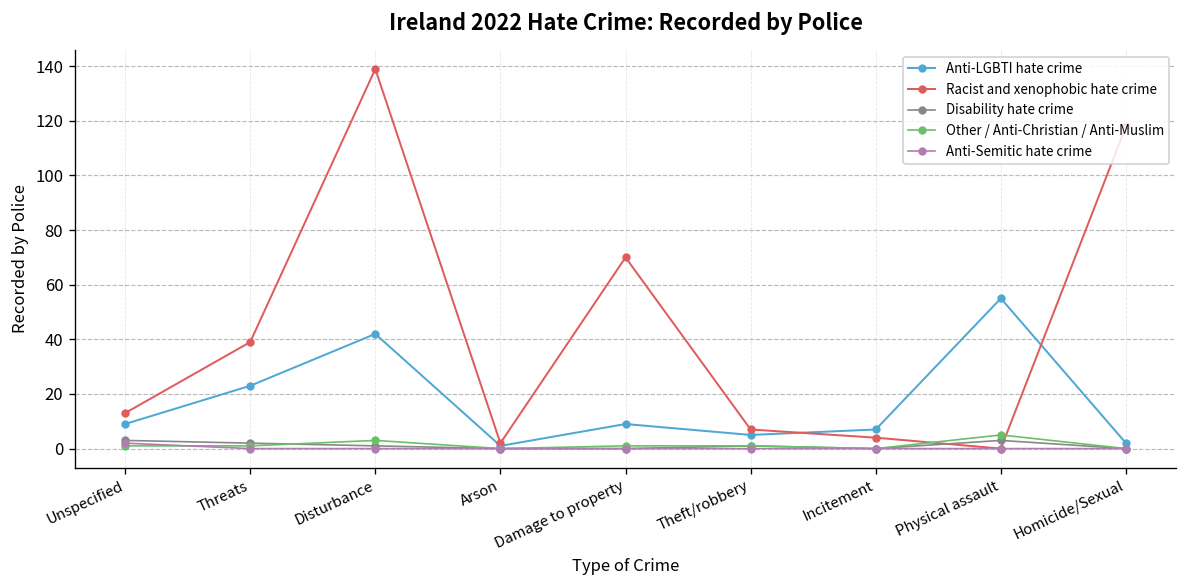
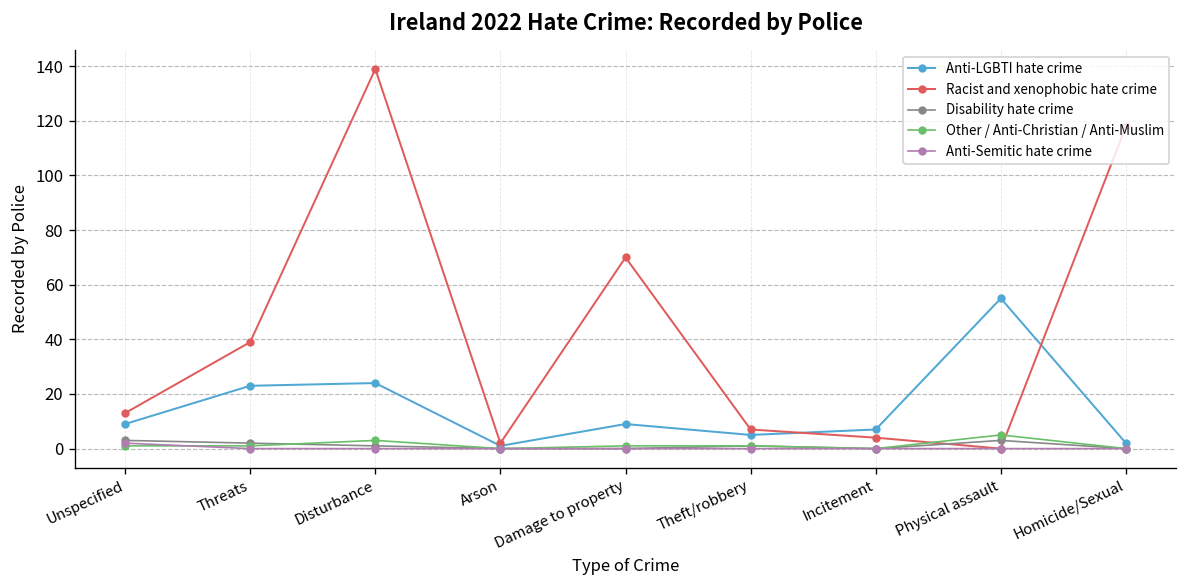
Anti-LGBTI hate crime, Disturbance: 42 -> 24
